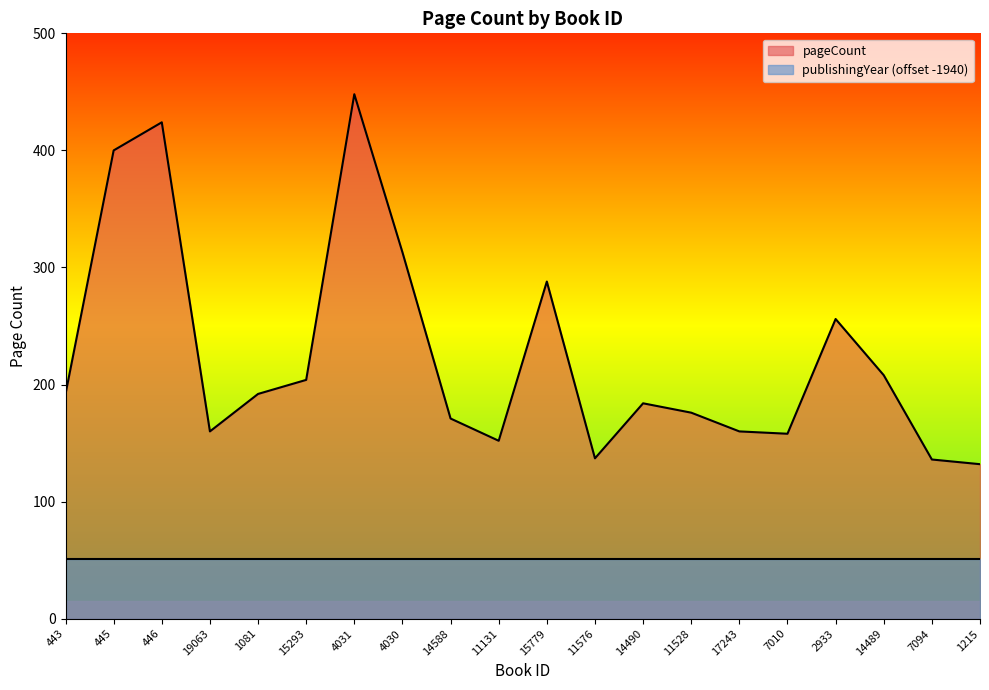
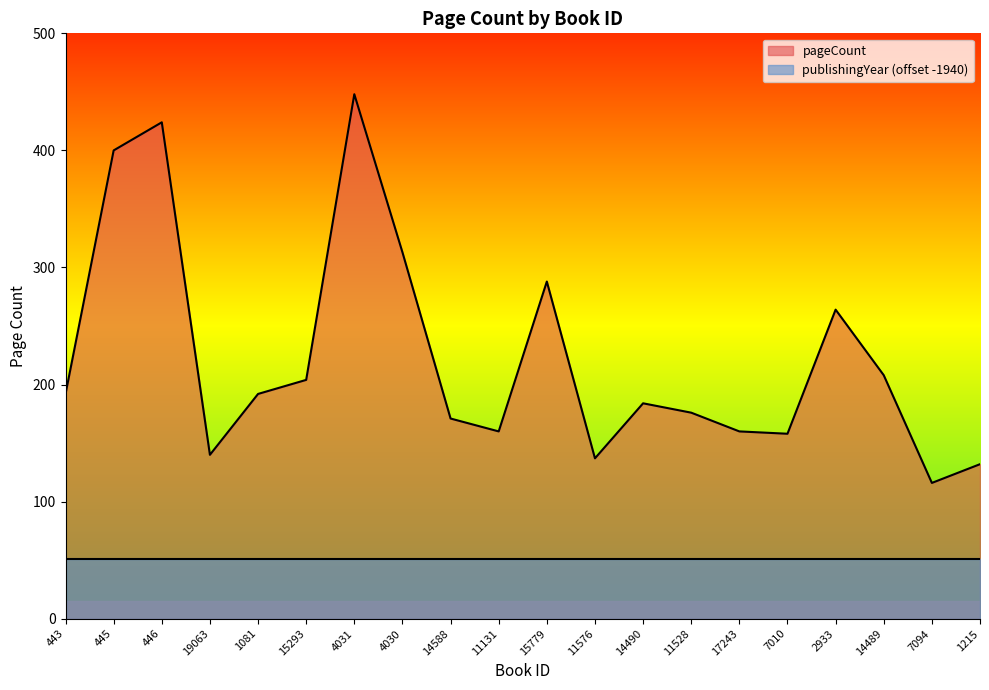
pageCount, 19063: 160 -> 140
pageCount, 11131: 152 -> 160
pageCount, 2933: 256 -> 264
pageCount, 7094: 136 -> 116
